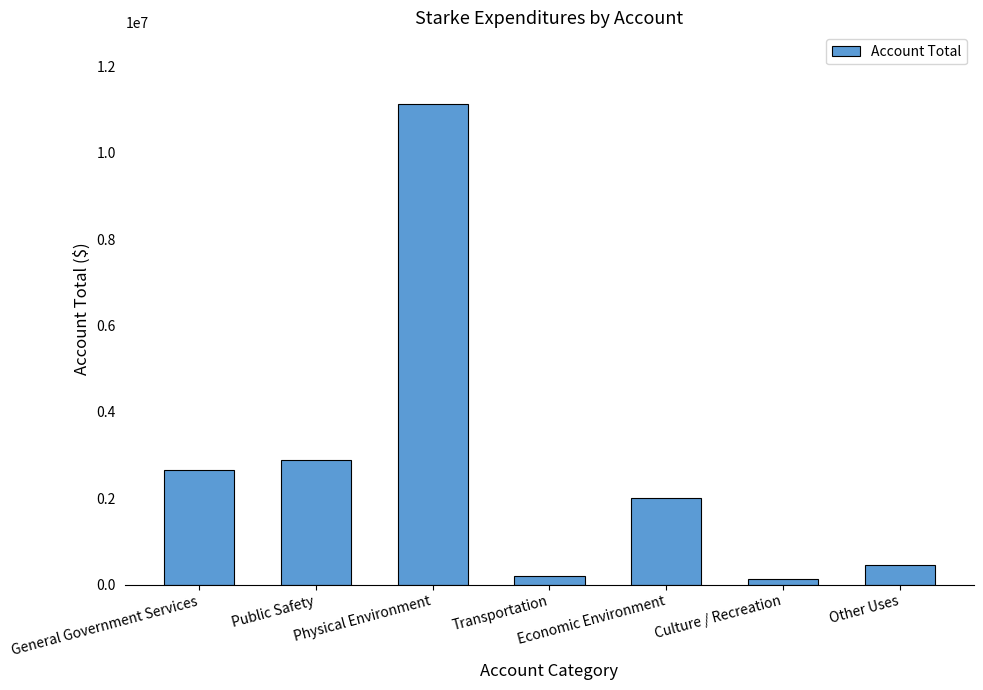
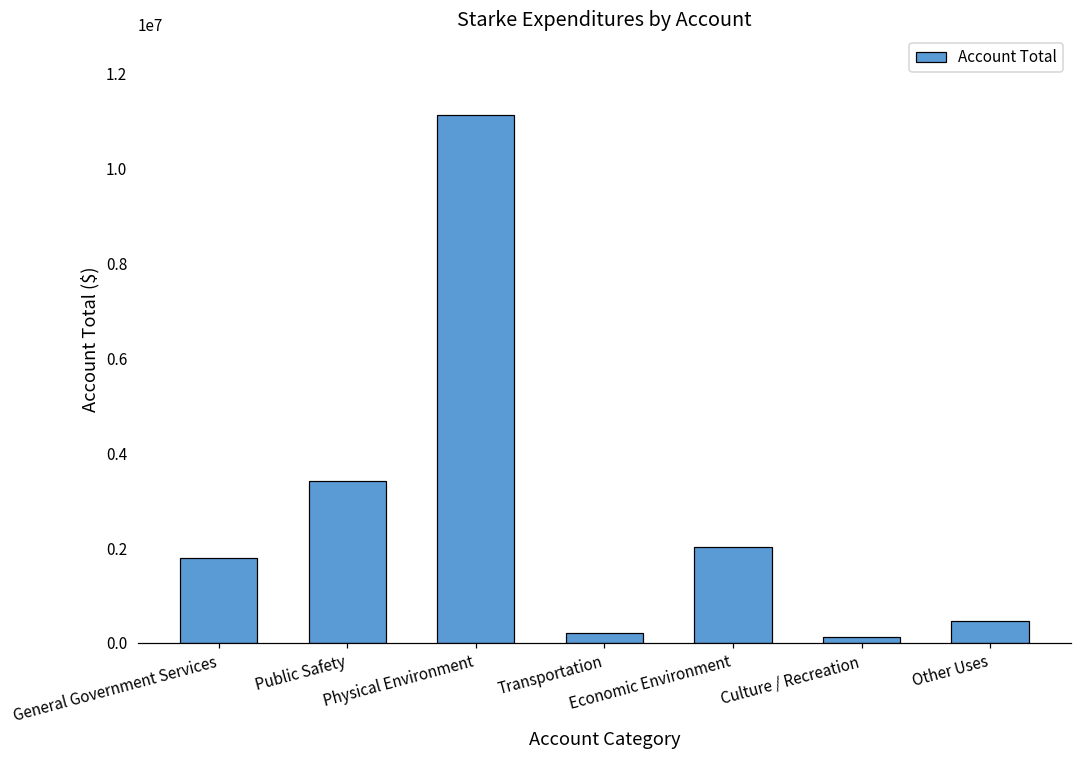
General Government Services: 2700000 -> 1800000
Public Safety: 2900000 -> 3400000
